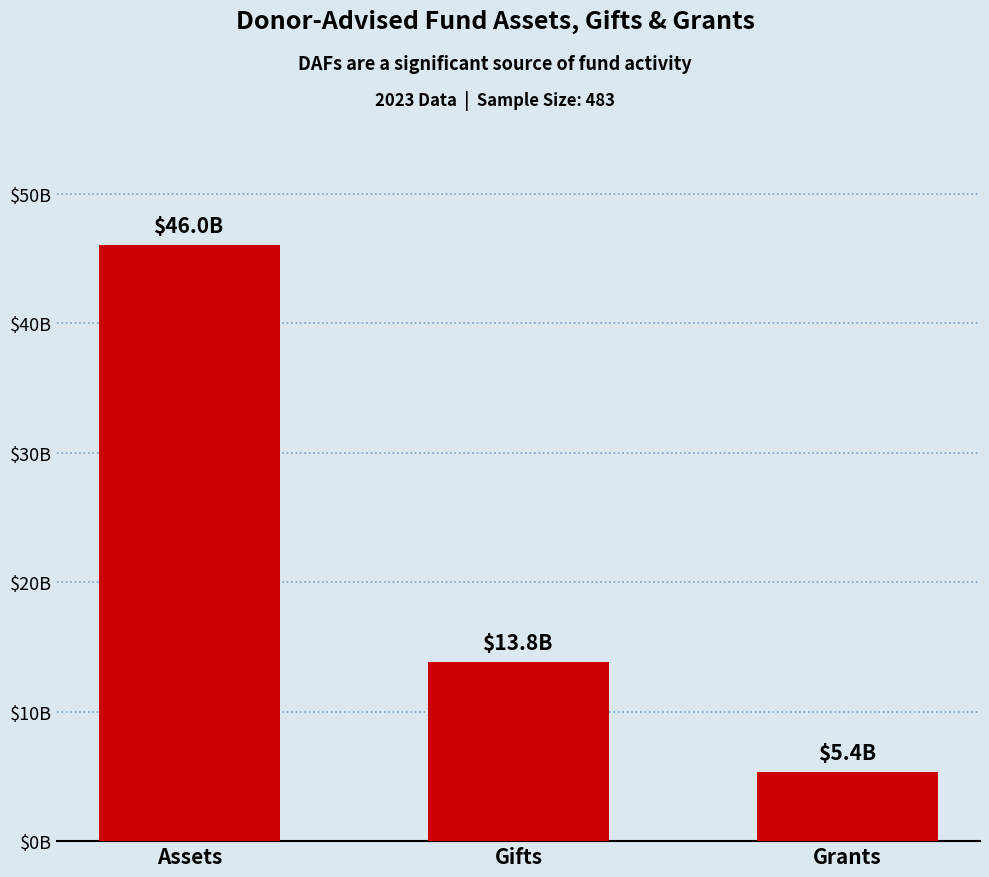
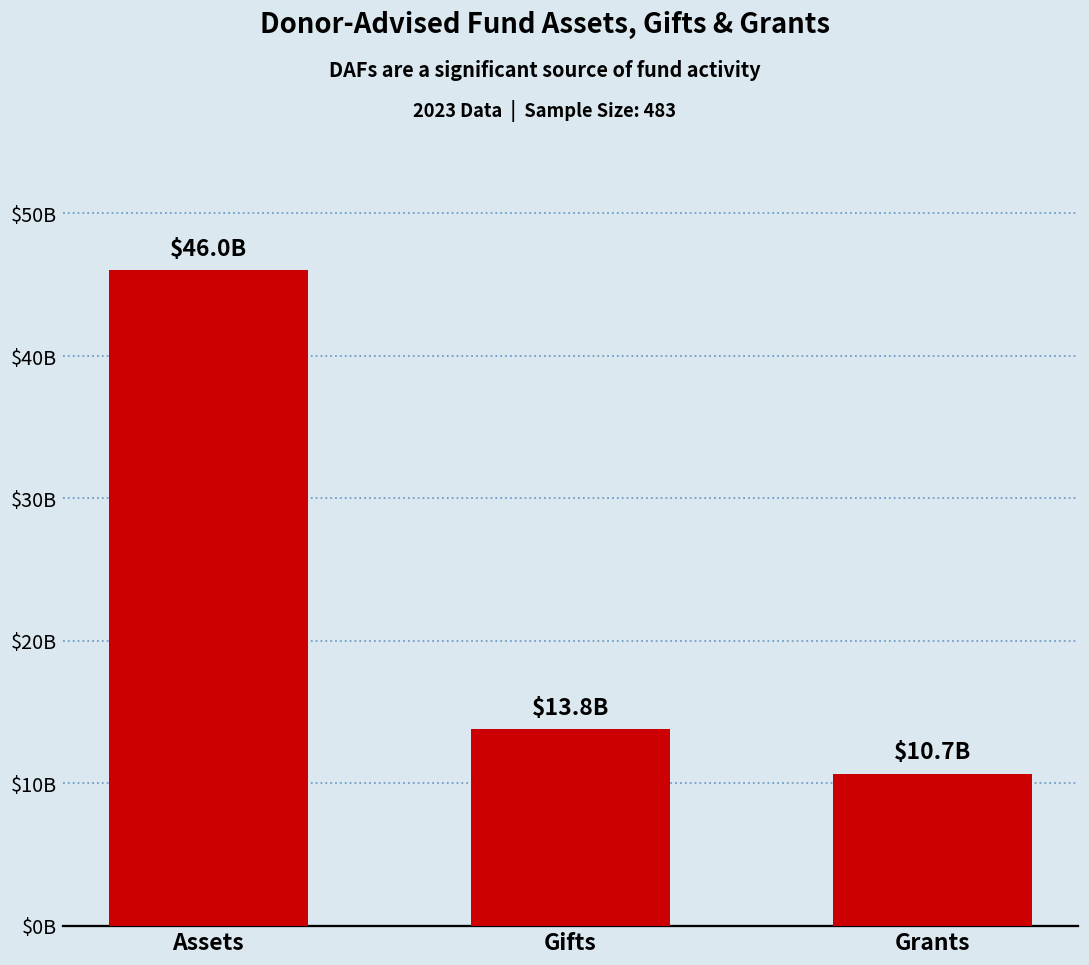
Grants: $5.4B -> $10.7B
